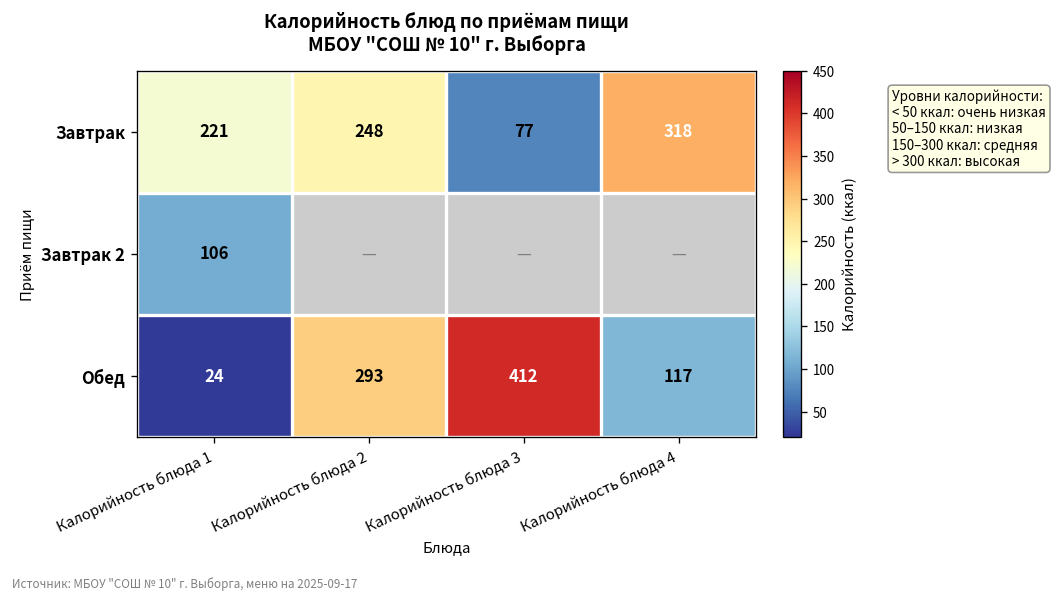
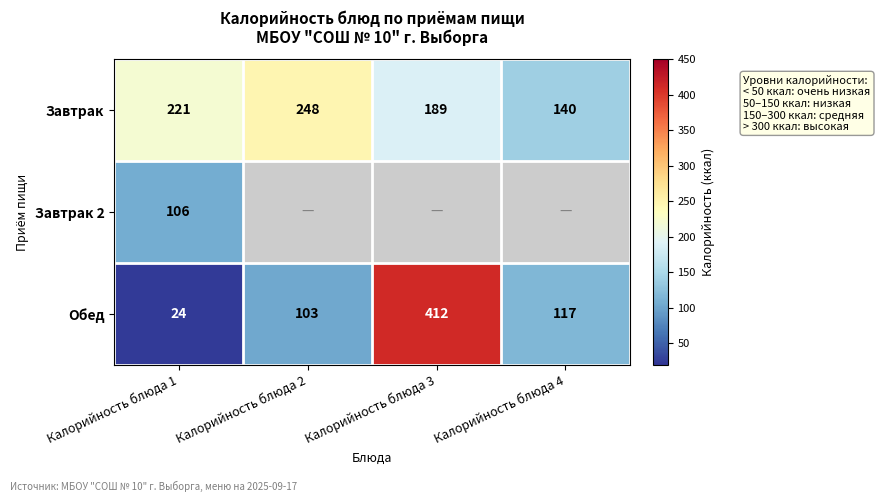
Завтрак, Калорийность блюда 3: 77 -> 189
Завтрак, Калорийность блюда 4: 318 -> 140
Обед, Калорийность блюда 2: 293 -> 103
